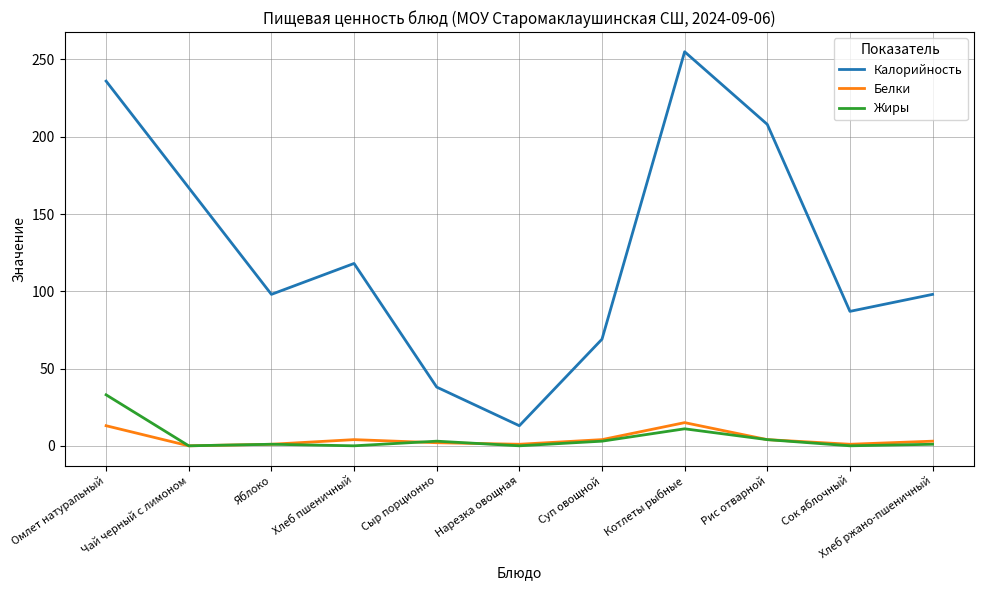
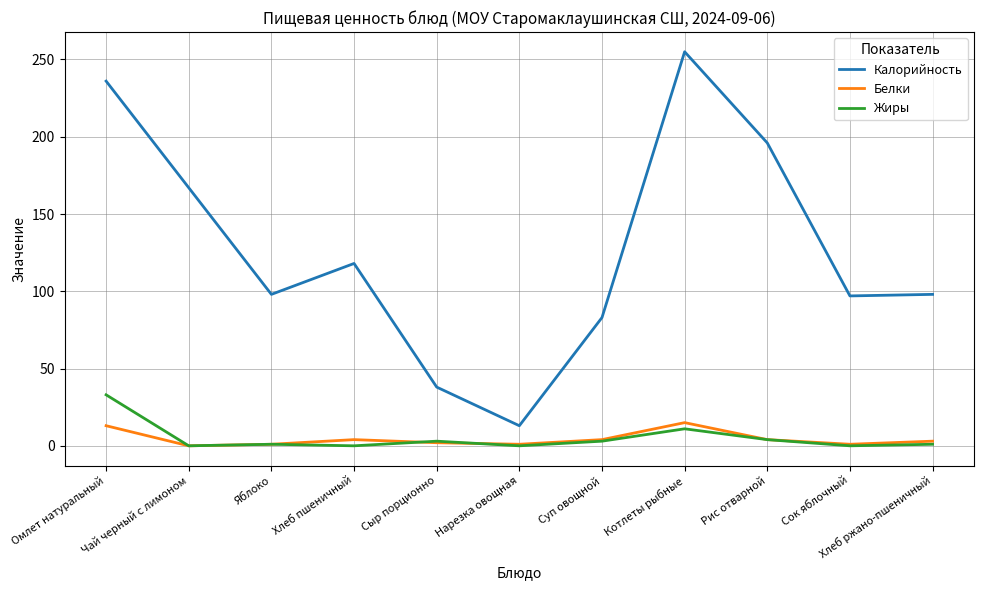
Калорийность, Суп овощной: 69 -> 83
Калорийность, Рис отварной: 208 -> 196
Калорийность, Сок яблочный: 87 -> 97
